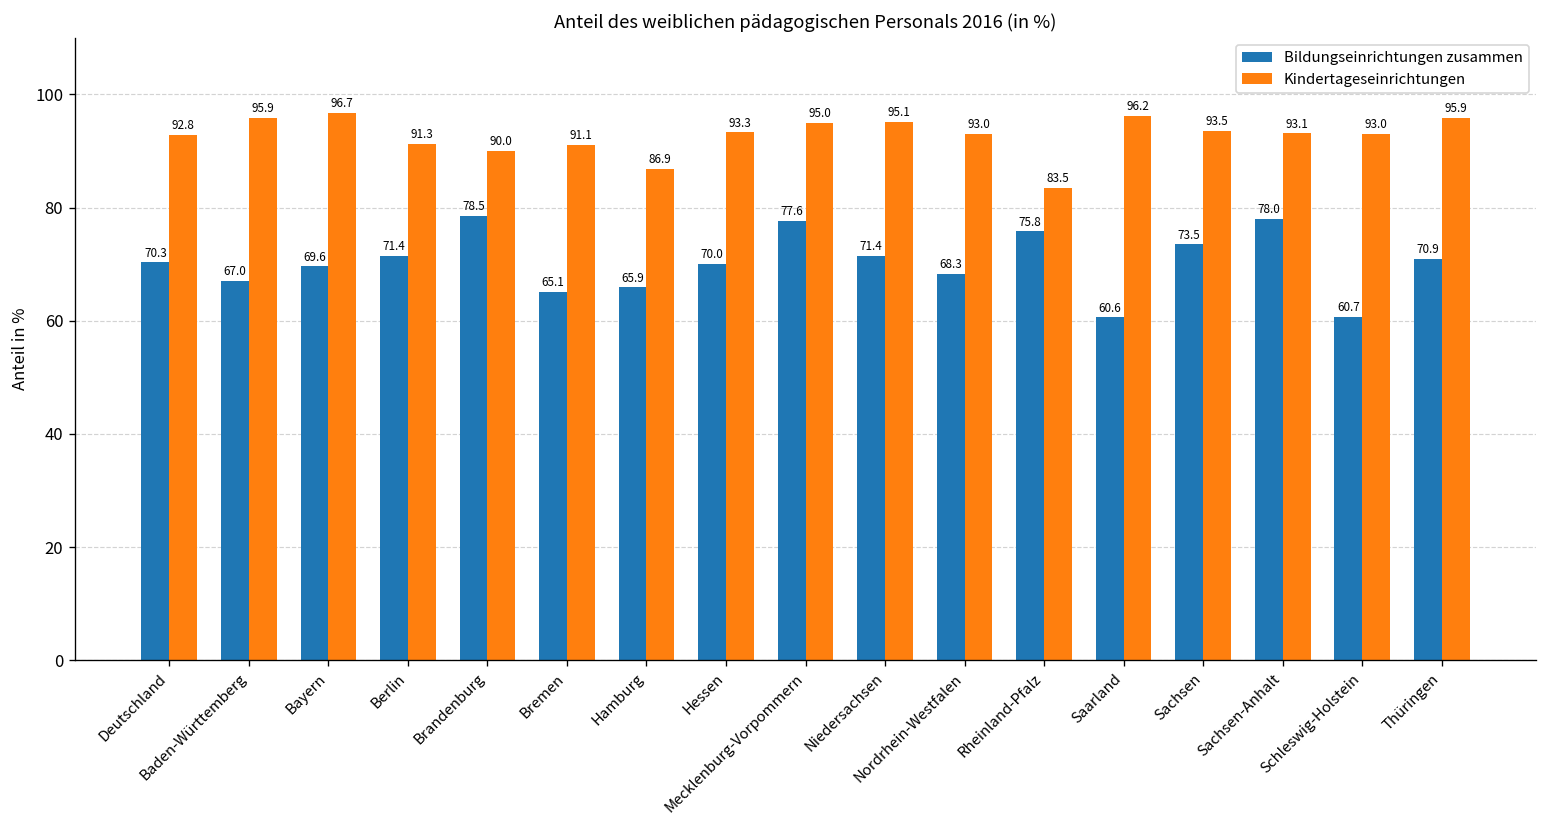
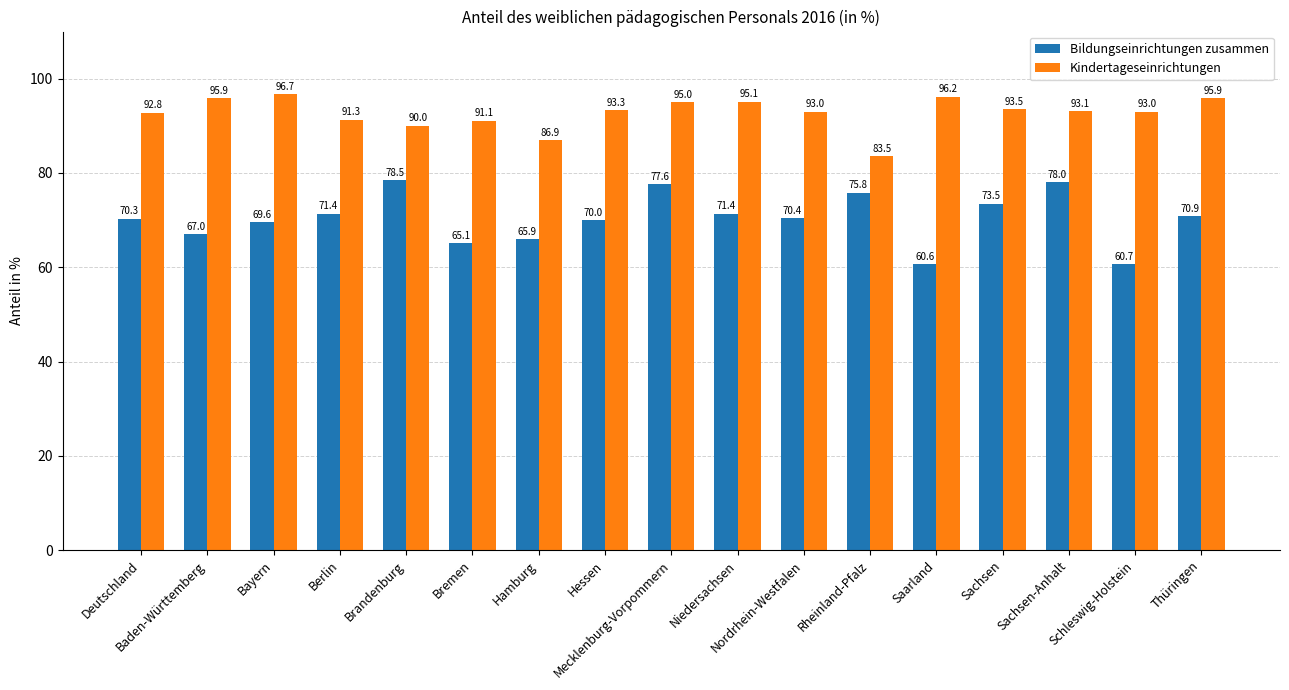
Bildungseinrichtungen zusammen, Nordrhein-Westfalen: 68.3 -> 70.4
